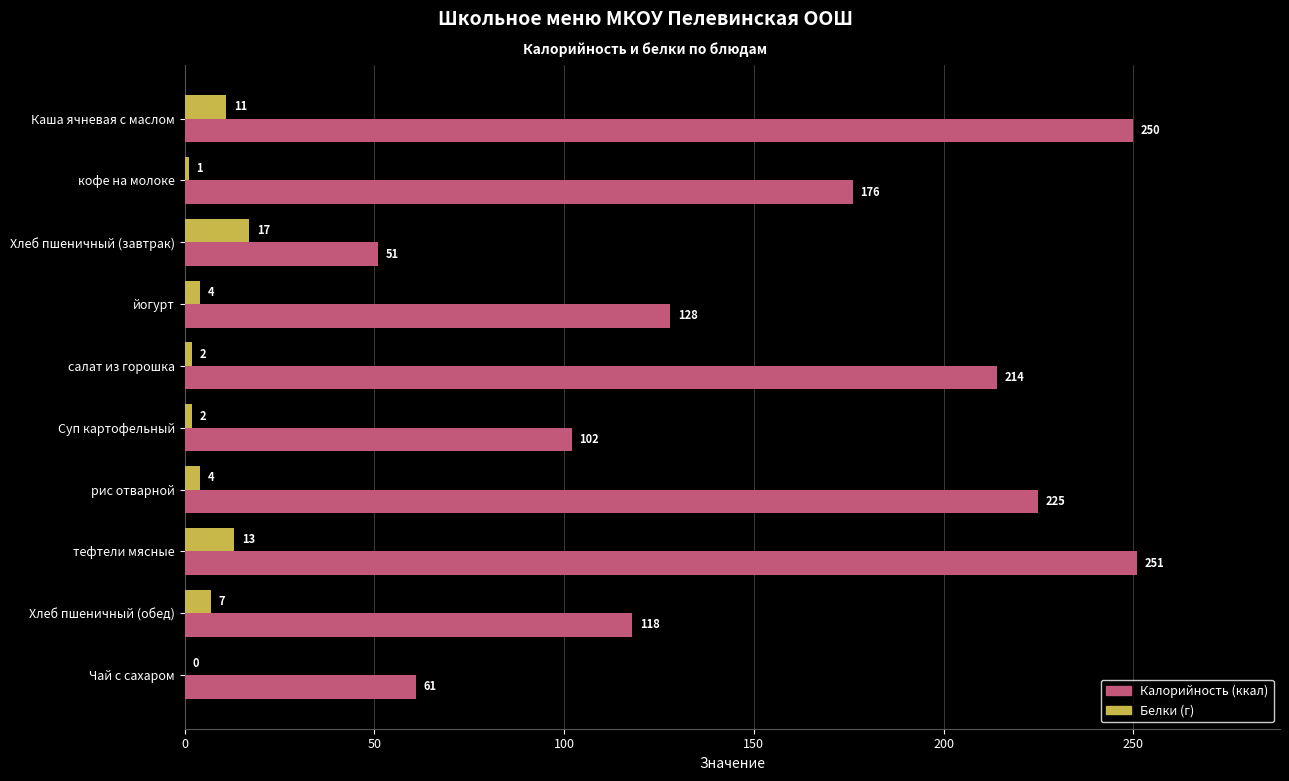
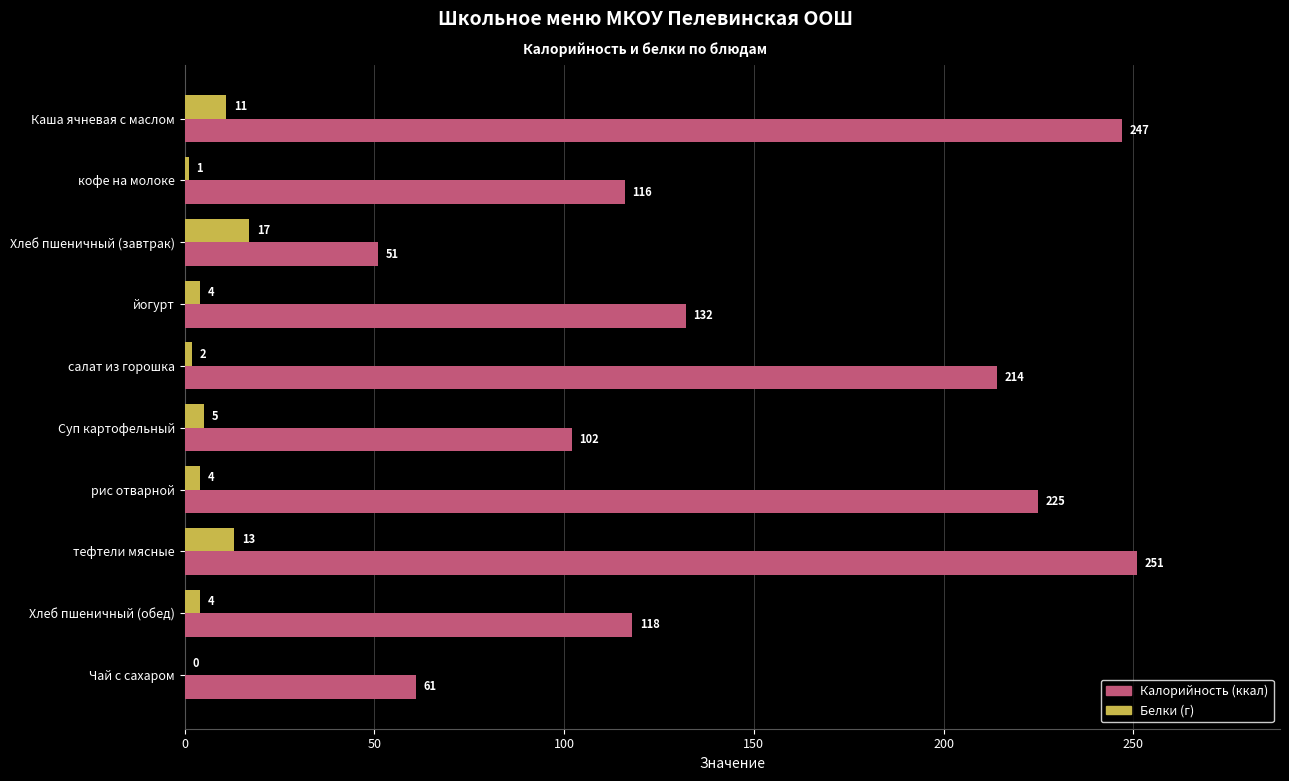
Калорийность (ккал), Каша ячневая с маслом: 250 -> 247
Калорийность (ккал), кофе на молоке: 176 -> 116
Калорийность (ккал), йогурт: 128 -> 132
Белки (г), Суп картофельный: 2 -> 5
Белки (г), Хлеб пшеничный (обед): 7 -> 4
